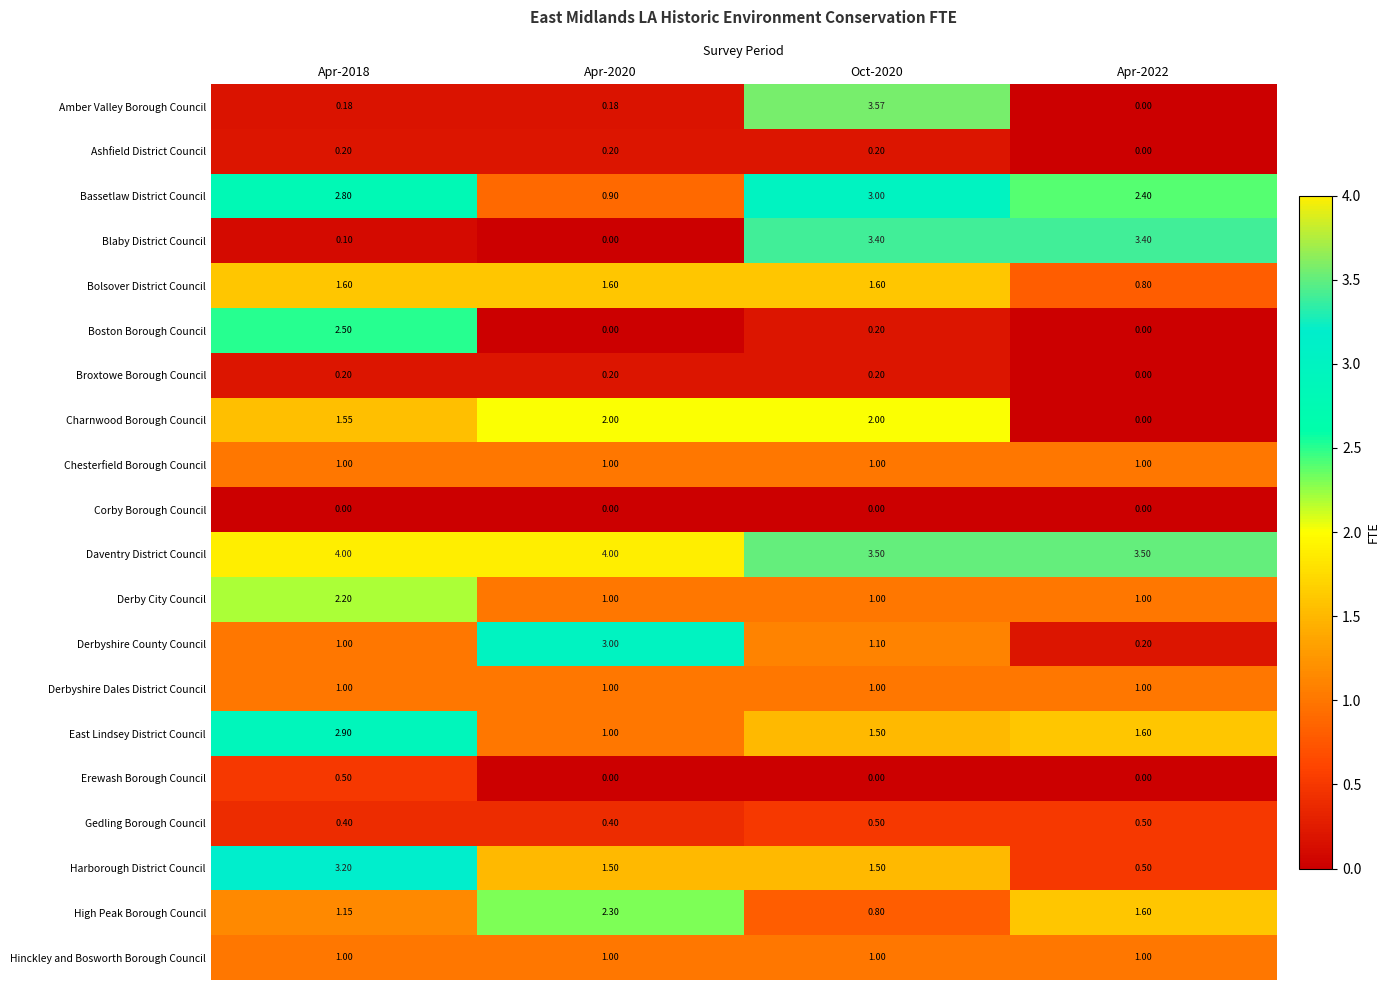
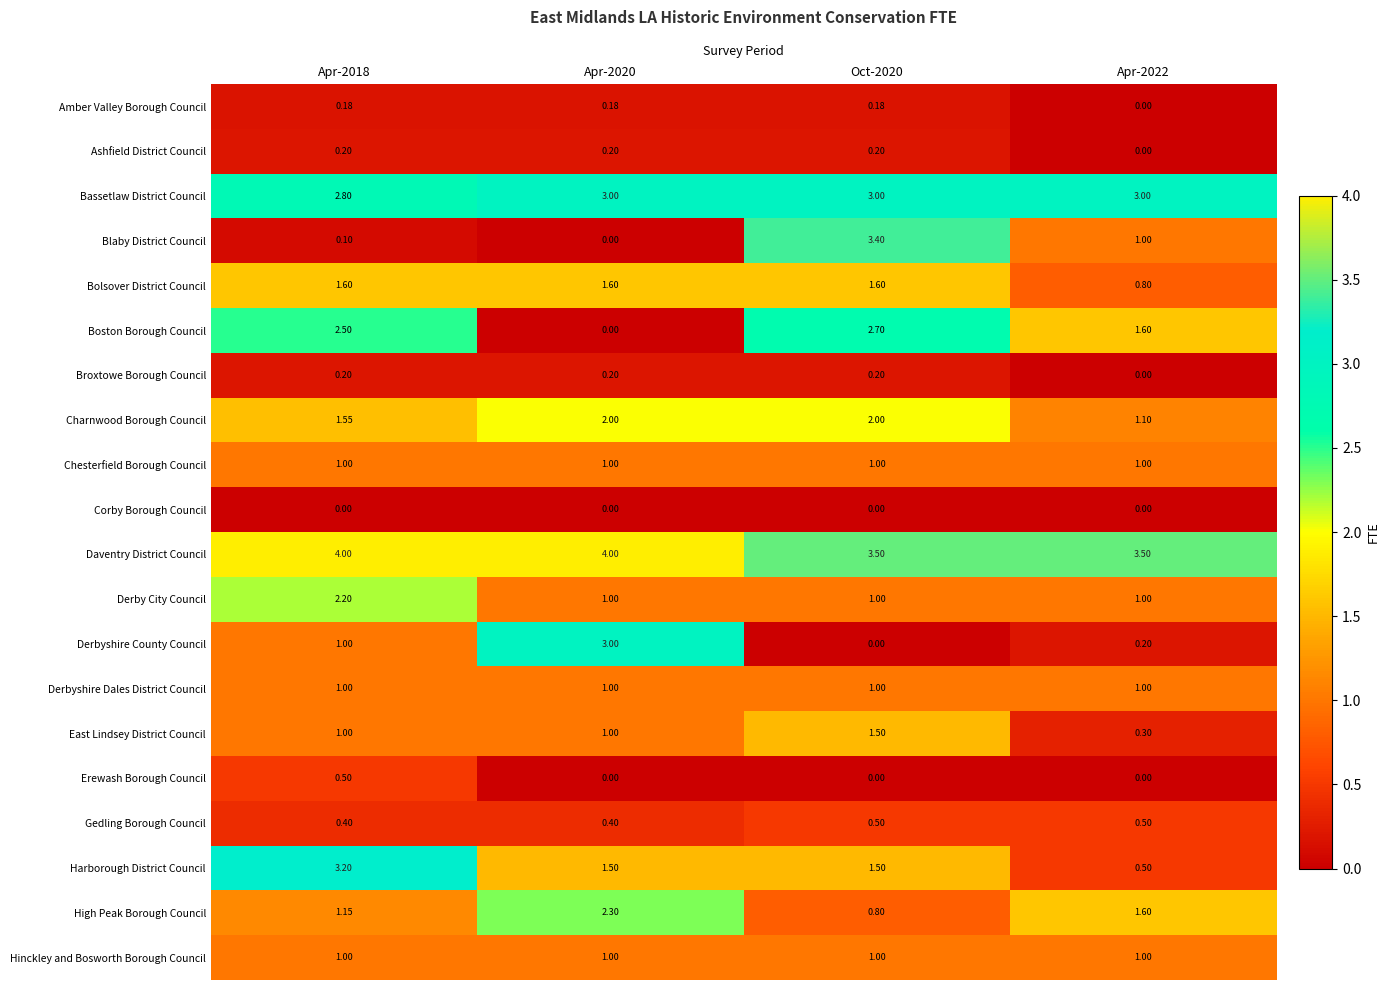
Amber Valley Borough Council, Oct-2020: 3.57 -> 0.18
Bassetlaw District Council, Apr-2020: 0.90 -> 3.00
Bassetlaw District Council, Apr-2022: 2.40 -> 3.00
Blaby District Council, Apr-2022: 3.40 -> 1.00
Boston Borough Council, Oct-2020: 0.20 -> 2.70
Boston Borough Council, Apr-2022: 0.00 -> 1.60
Charnwood Borough Council, Apr-2022: 0.00 -> 1.10
Derbyshire County Council, Oct-2020: 1.10 -> 0.00
East Lindsey District Council, Apr-2018: 2.90 -> 1.00
East Lindsey District Council, Apr-2022: 1.60 -> 0.30
